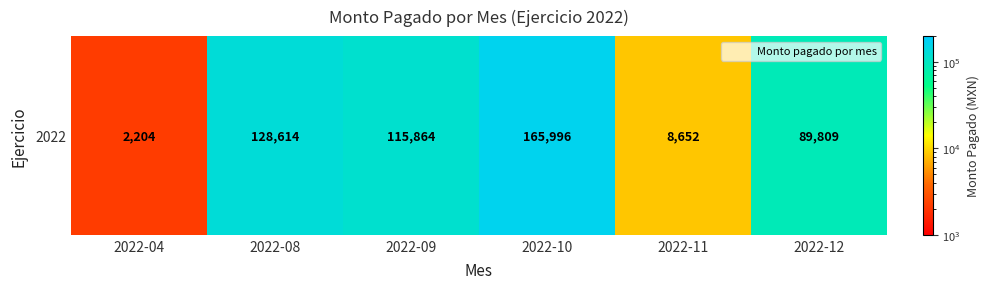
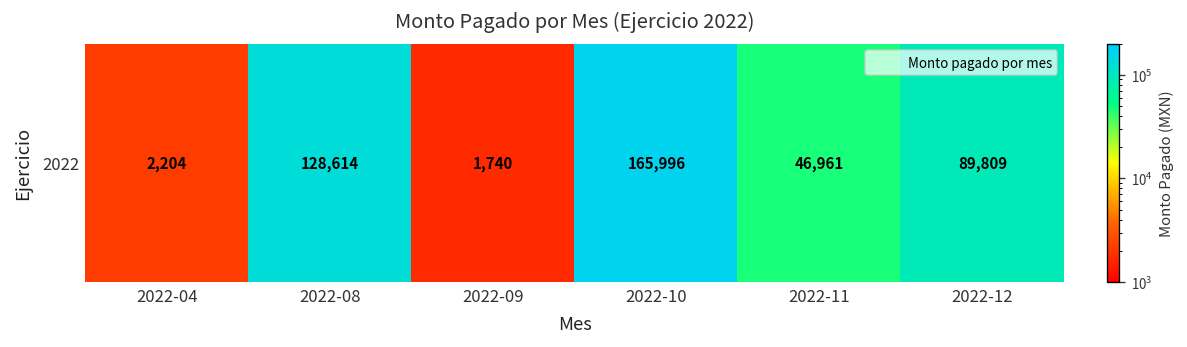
2022, 2022-09: 115,864 -> 1,740
2022, 2022-11: 8,652 -> 46,961
